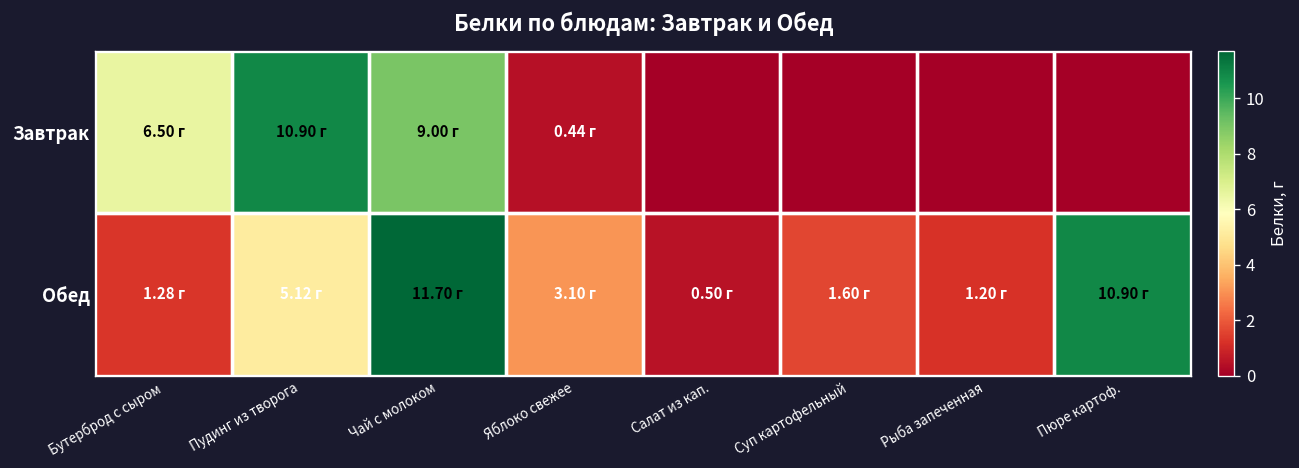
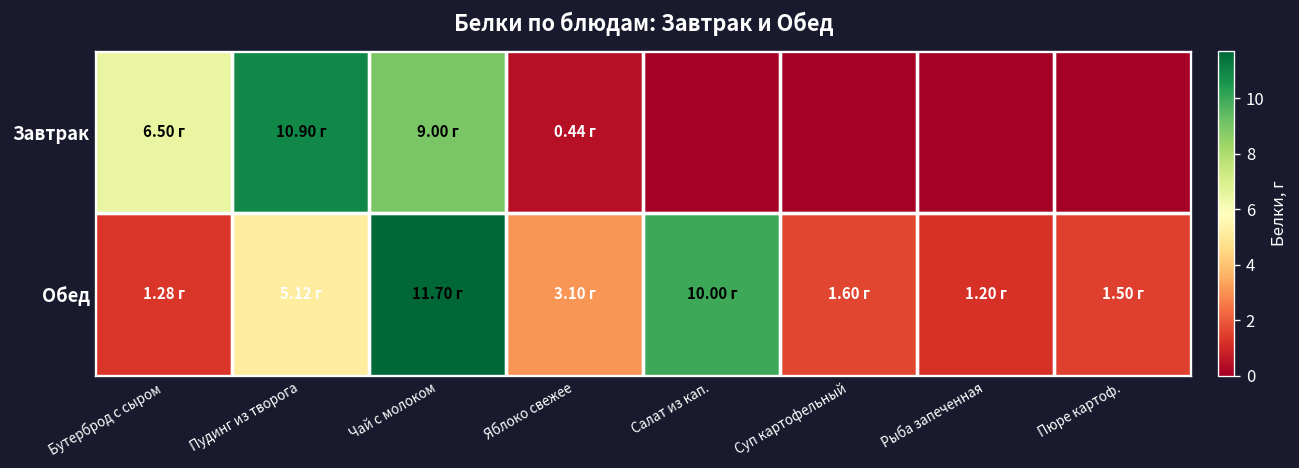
Обед, Салат из кап.: 0.50 -> 10.00
Обед, Пюре картоф.: 10.90 -> 1.50
